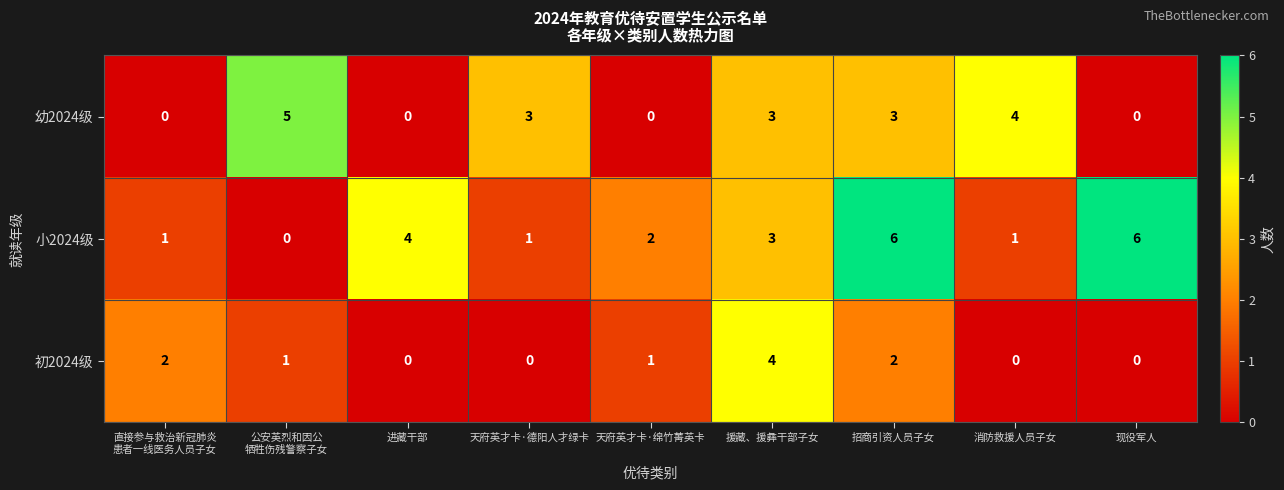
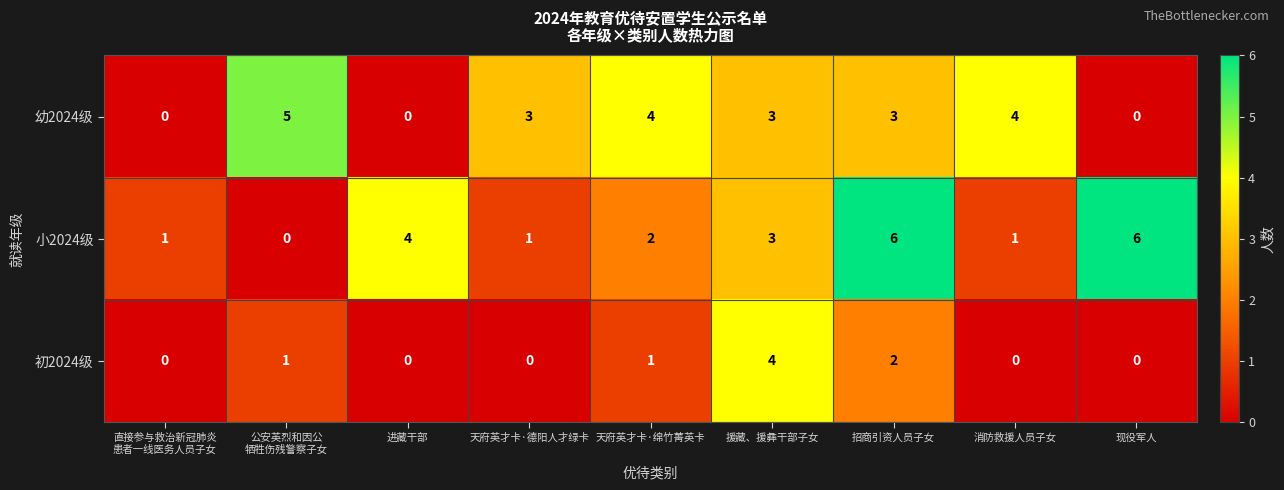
幼2024级, 天府英才卡·绵竹菁英卡: 0 -> 4
初2024级, 直接参与救治新冠肺炎 患者一线医务人员子女: 2 -> 0
